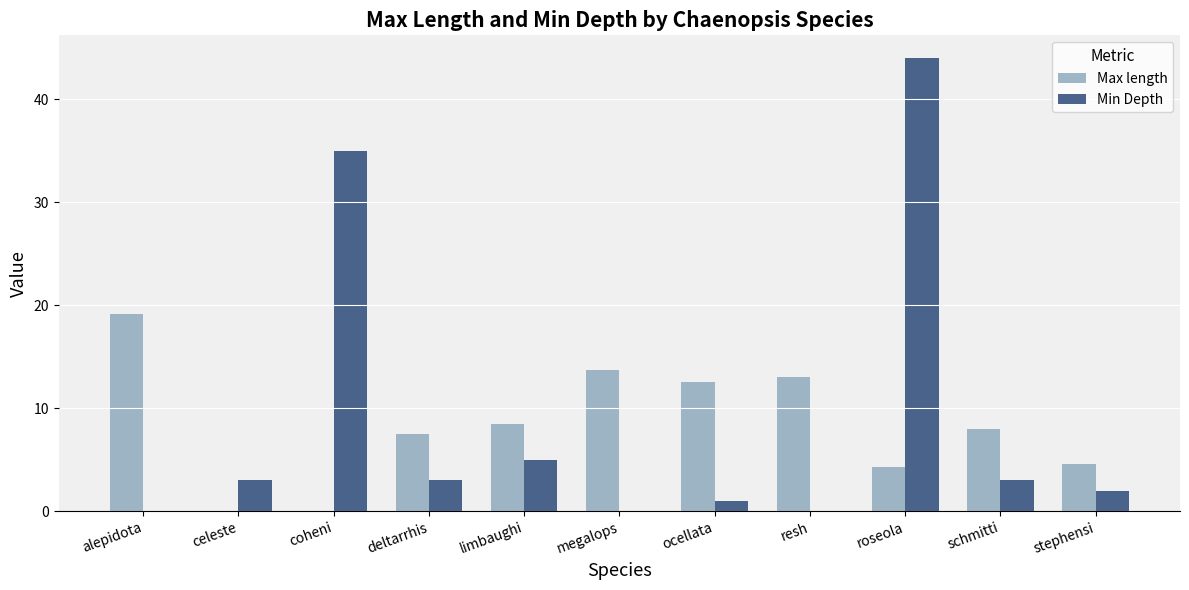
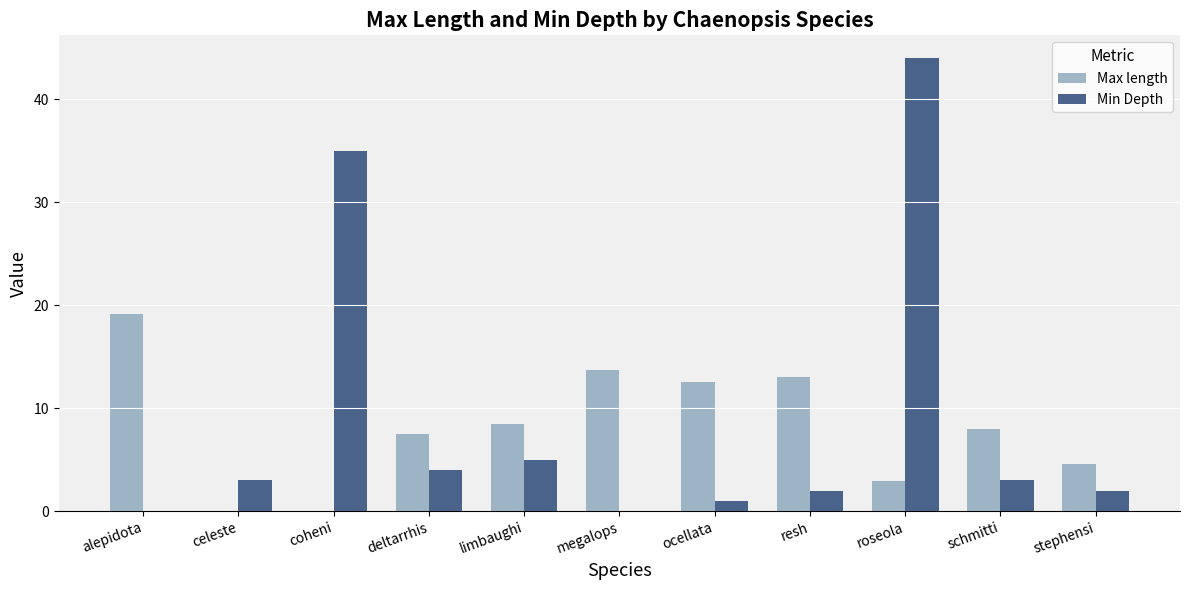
Min Depth, deltarrhis: 3 -> 4
Min Depth, resh: 0 -> 2
Max length, roseola: 4.3 -> 2.9
